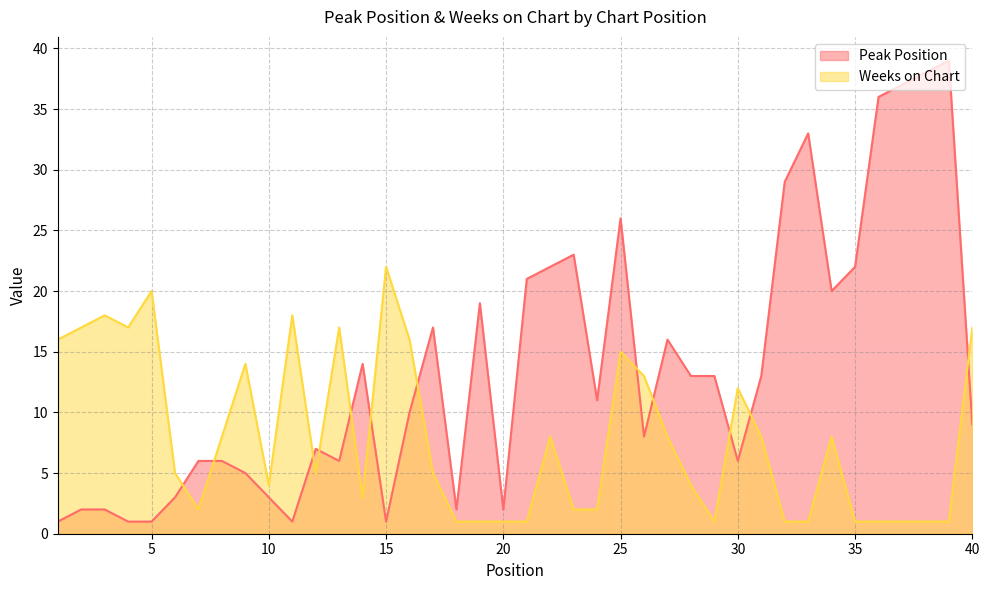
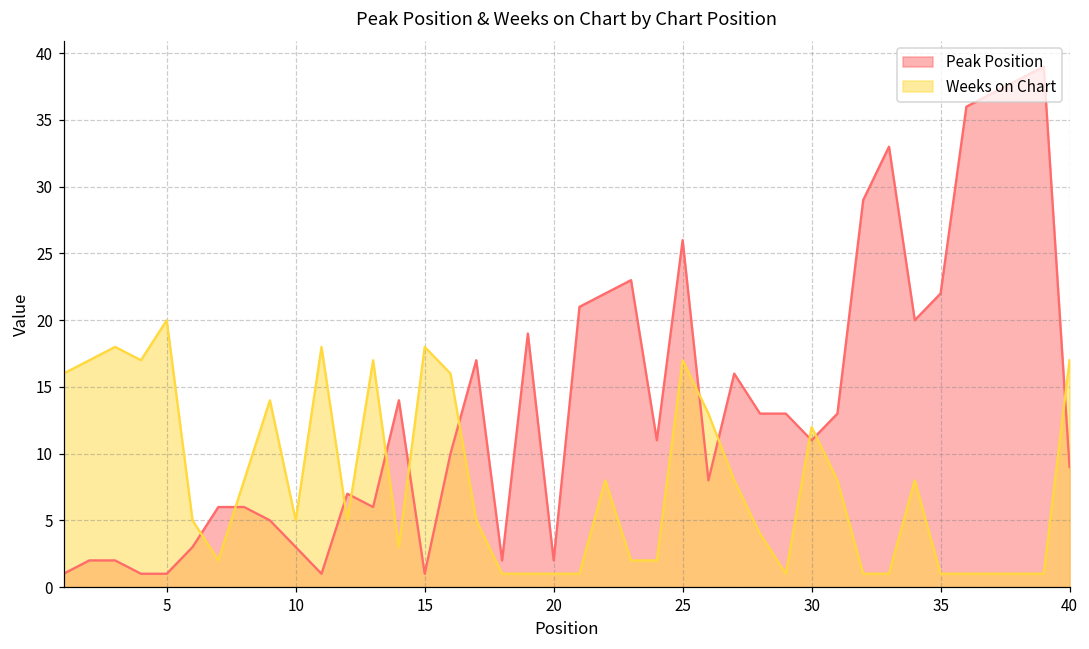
Weeks on Chart, 10: 4 -> 5
Weeks on Chart, 15: 22 -> 18
Weeks on Chart, 25: 15 -> 17
Peak Position, 30: 6 -> 11
